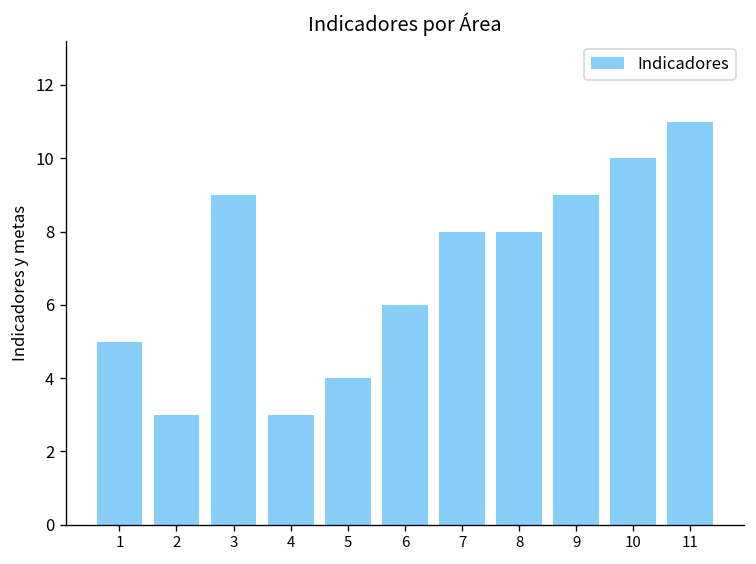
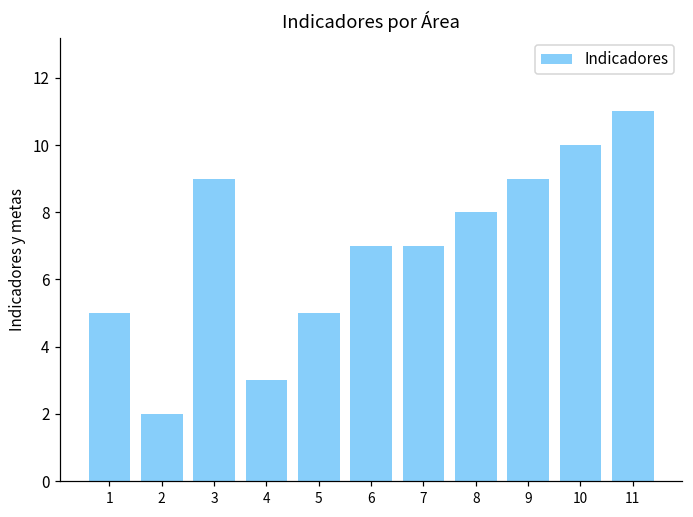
2: 3 -> 2
5: 4 -> 5
6: 6 -> 7
7: 8 -> 7
